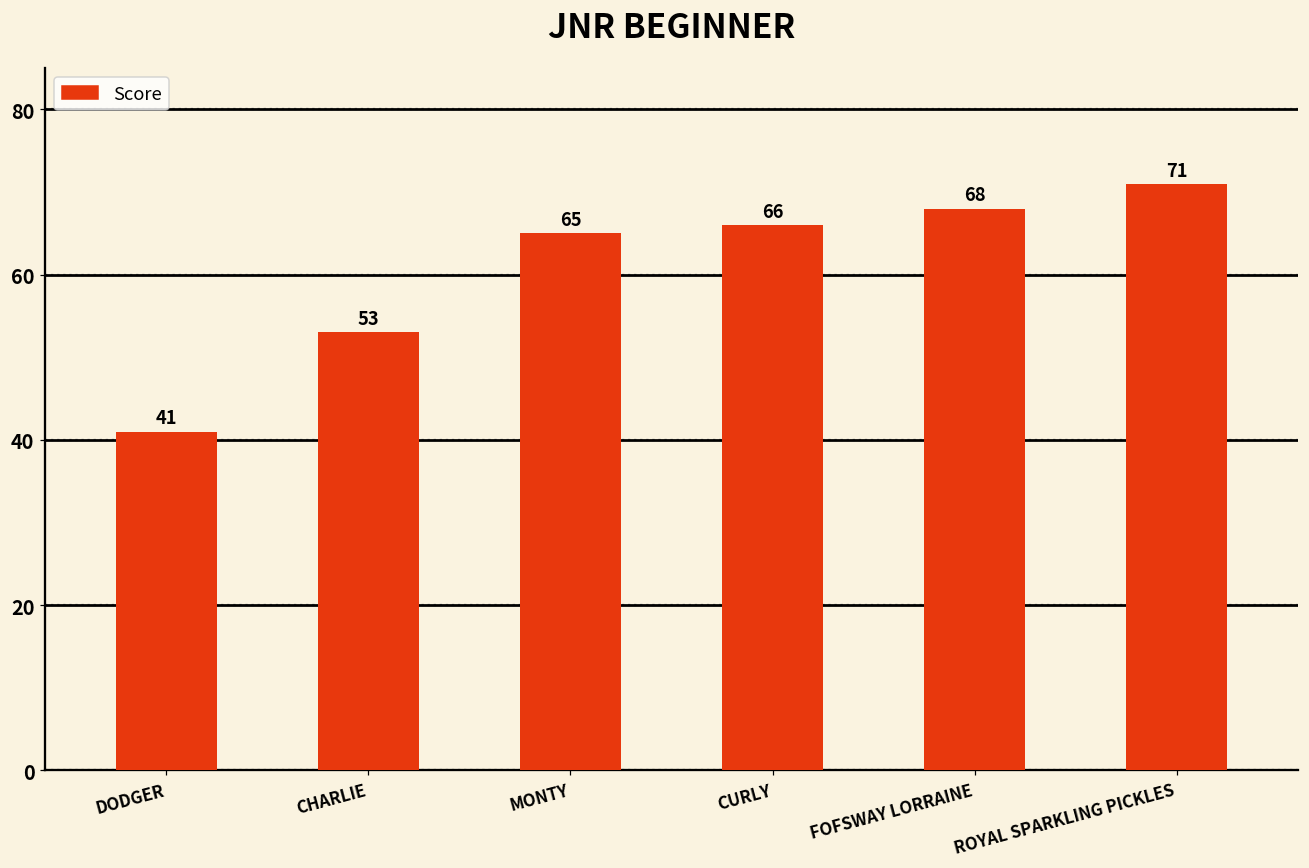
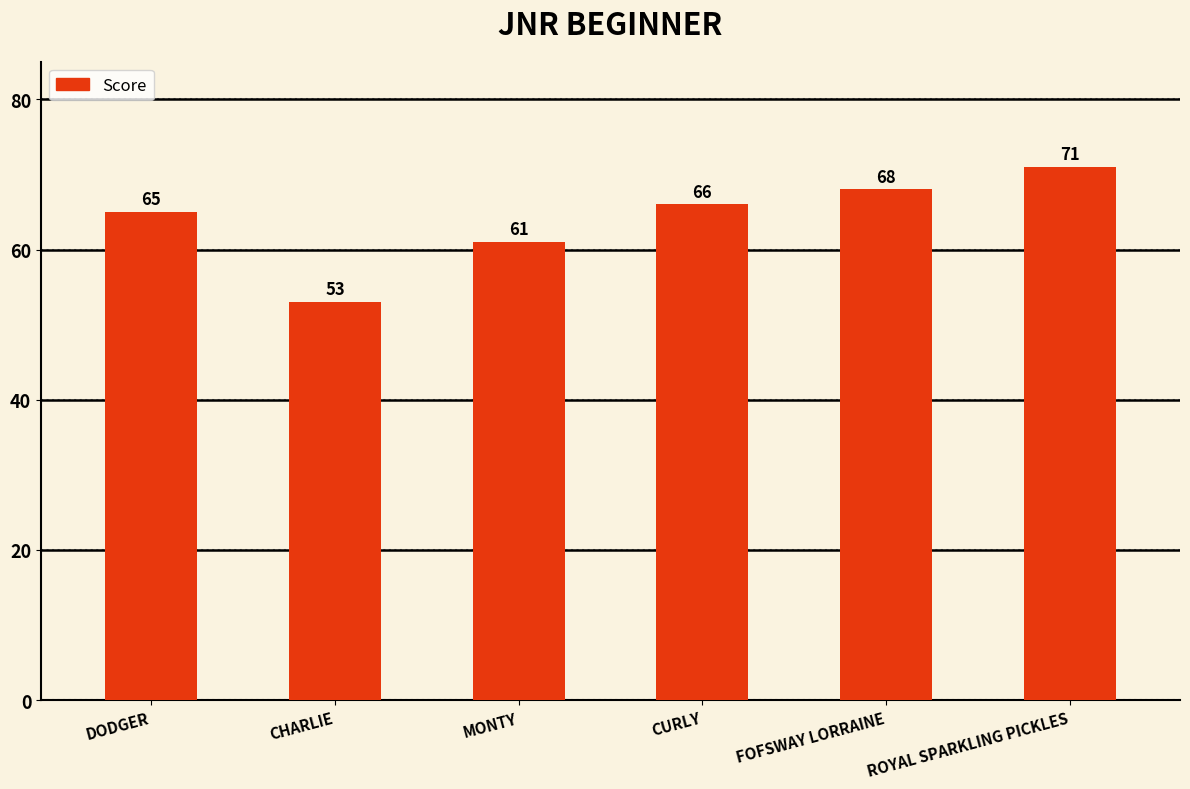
DODGER: 41 -> 65
MONTY: 65 -> 61
